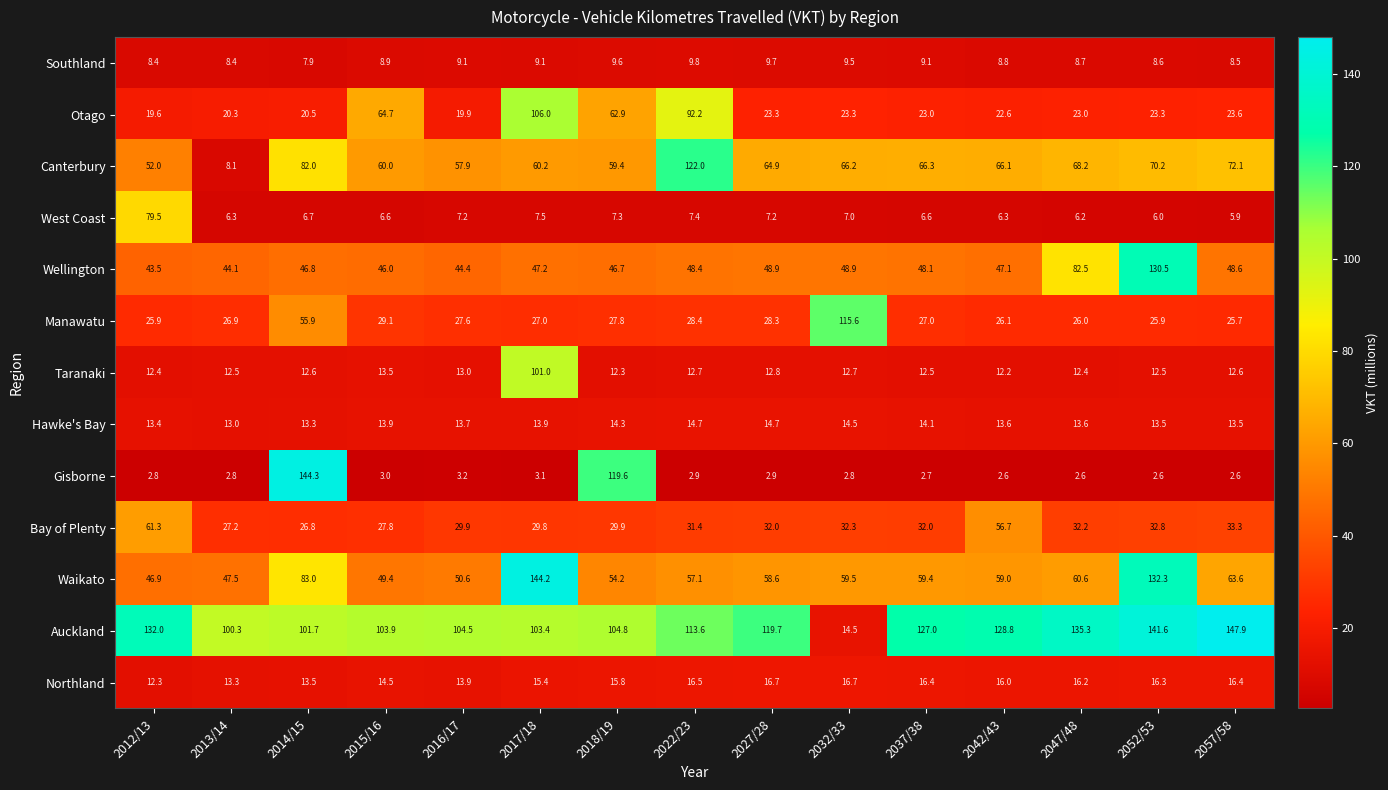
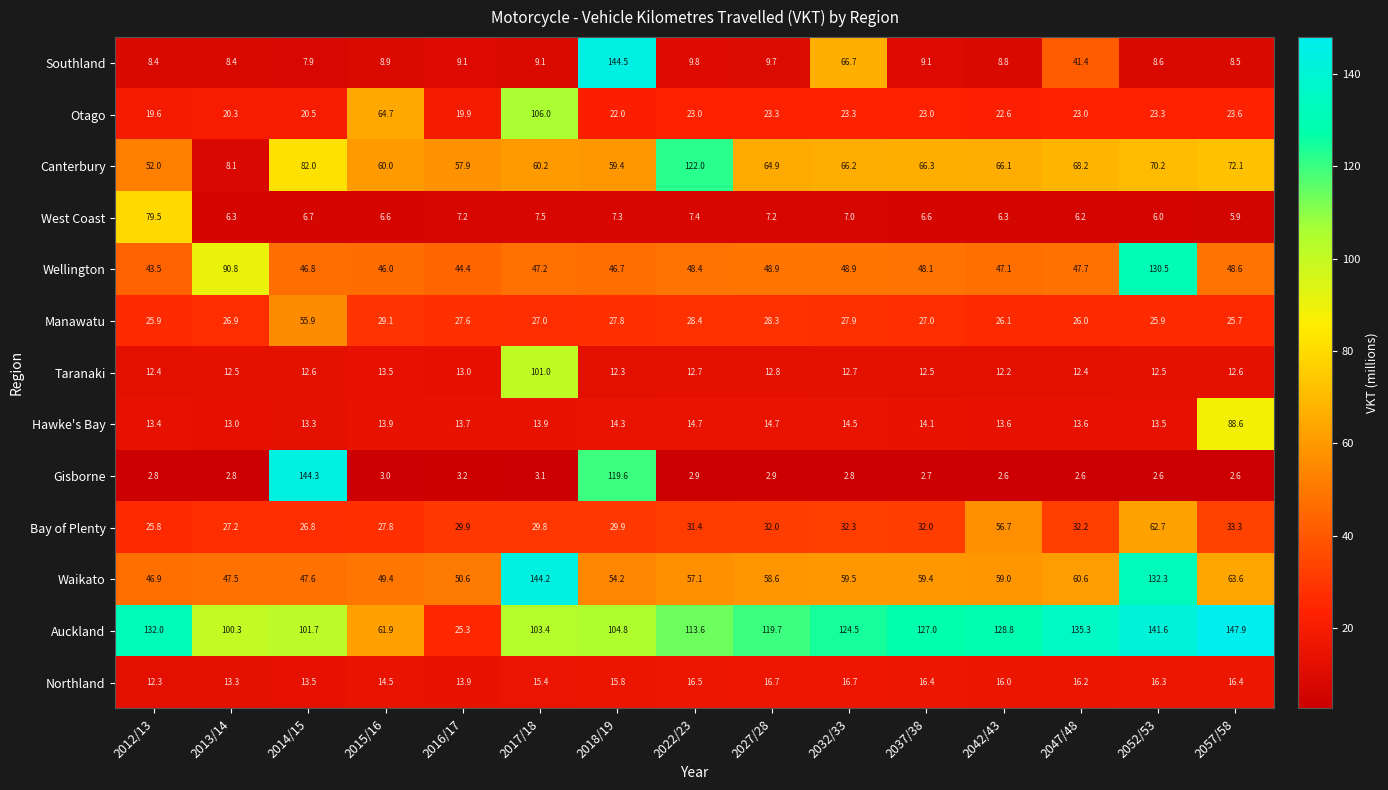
Southland, 2018/19: 9.6 -> 144.5
Southland, 2032/33: 9.5 -> 66.7
Southland, 2047/48: 8.7 -> 41.4
Otago, 2018/19: 62.9 -> 22.0
Otago, 2022/23: 92.2 -> 23.0
Wellington, 2013/14: 44.1 -> 90.8
Wellington, 2047/48: 82.5 -> 47.7
Manawatu, 2032/33: 115.6 -> 27.9
Hawke's Bay, 2057/58: 13.5 -> 88.6
Bay of Plenty, 2012/13: 61.3 -> 25.8
Bay of Plenty, 2052/53: 32.8 -> 62.7
Waikato, 2014/15: 83.0 -> 47.6
Auckland, 2015/16: 103.9 -> 61.9
Auckland, 2016/17: 104.5 -> 25.3
Auckland, 2032/33: 14.5 -> 124.5
